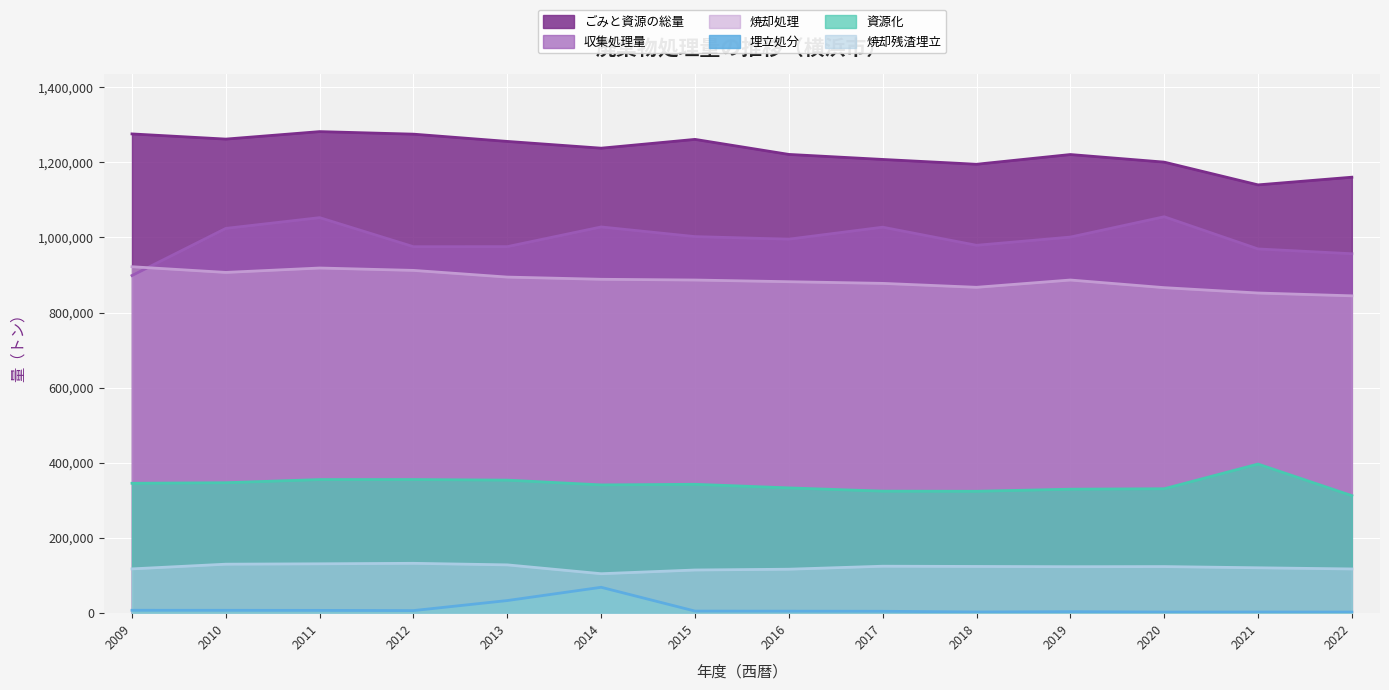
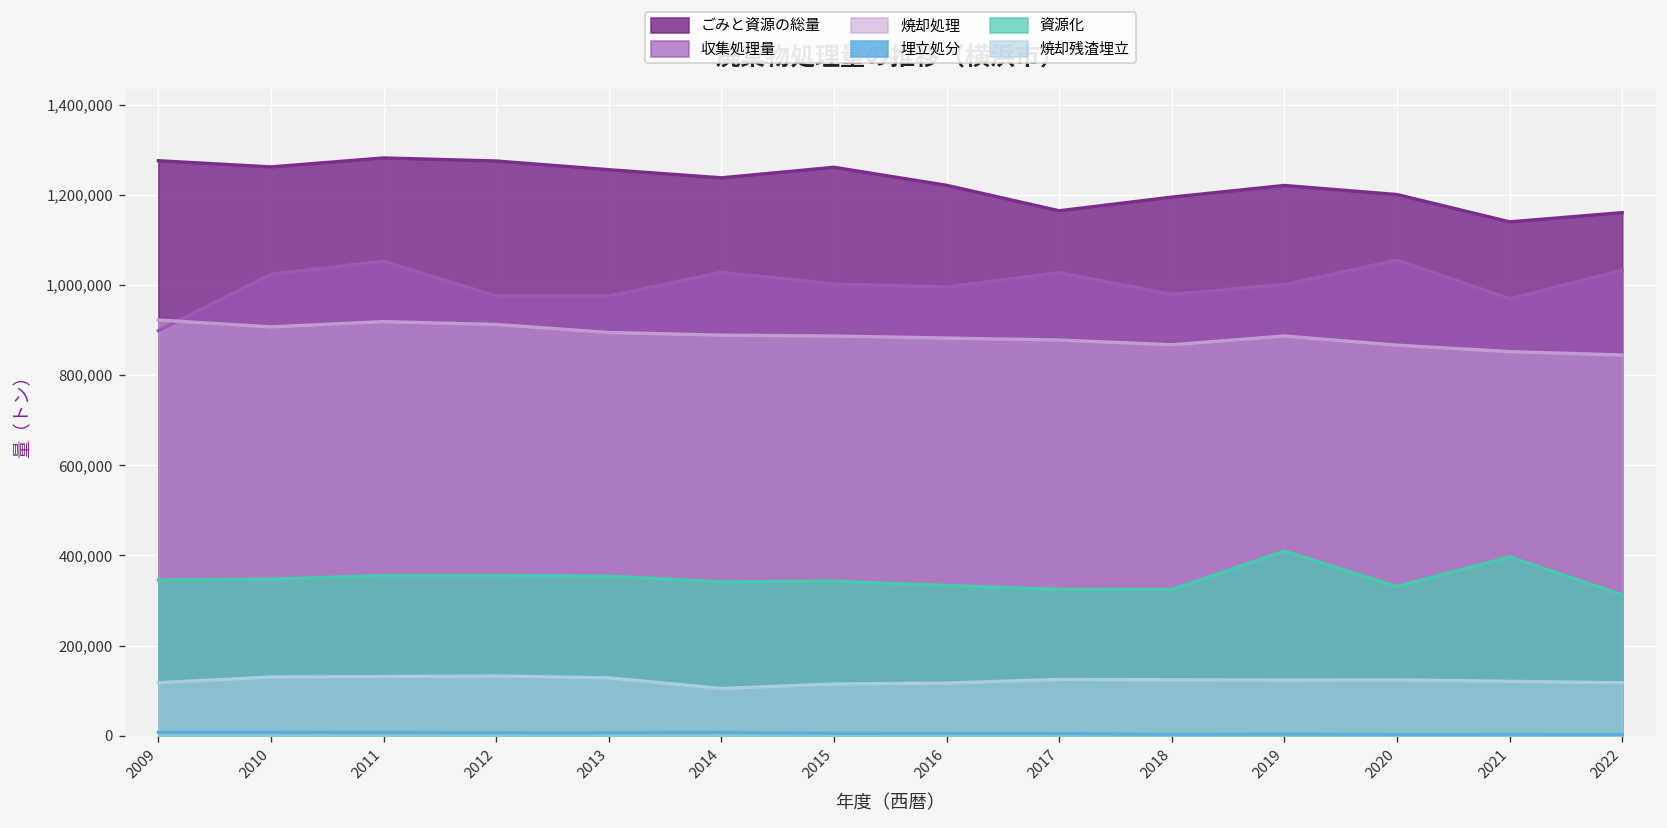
埋立処分, 2013: 30,000 -> 10,000
埋立処分, 2014: 70,000 -> 10,000
ごみと資源の総量, 2017: 1,210,000 -> 1,160,000
資源化, 2019: 330,000 -> 410,000
収集処理量, 2022: 960,000 -> 1,030,000
